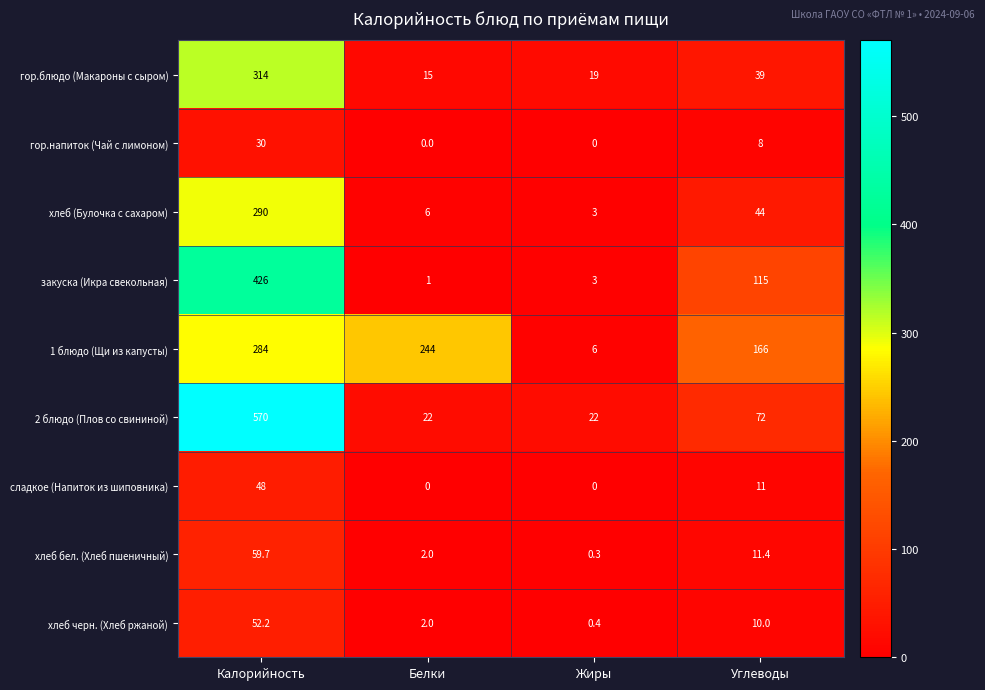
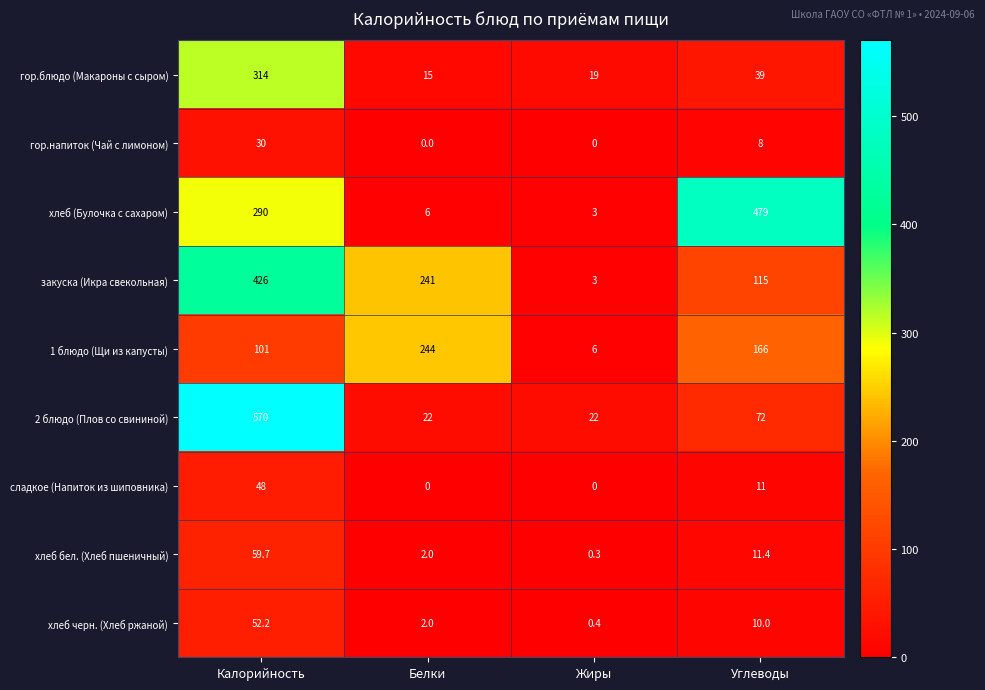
хлеб (Булочка с сахаром), Углеводы: 44 -> 479
закуска (Икра свекольная), Белки: 1 -> 241
1 блюдо (Щи из капусты), Калорийность: 284 -> 101
